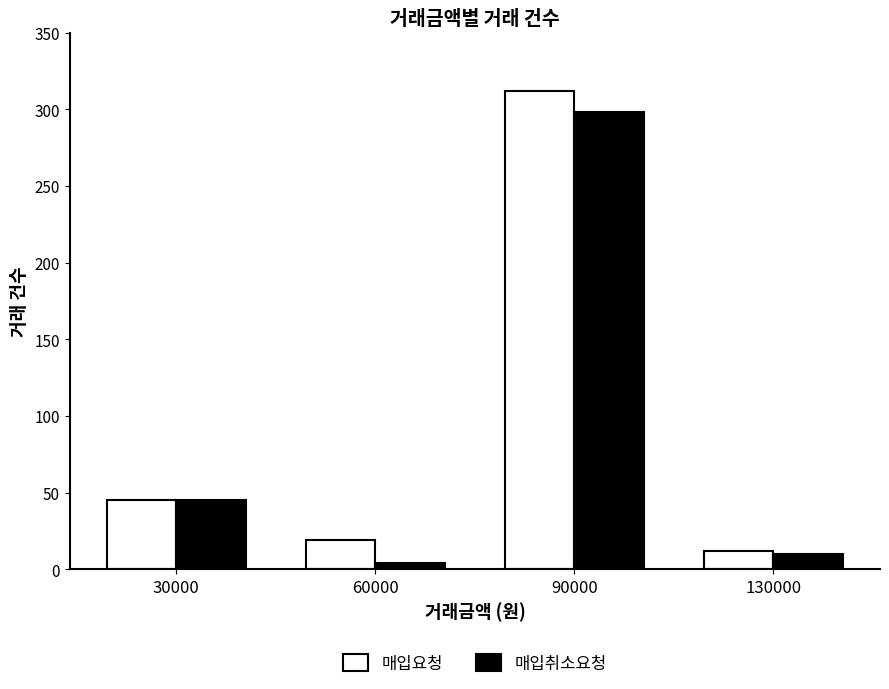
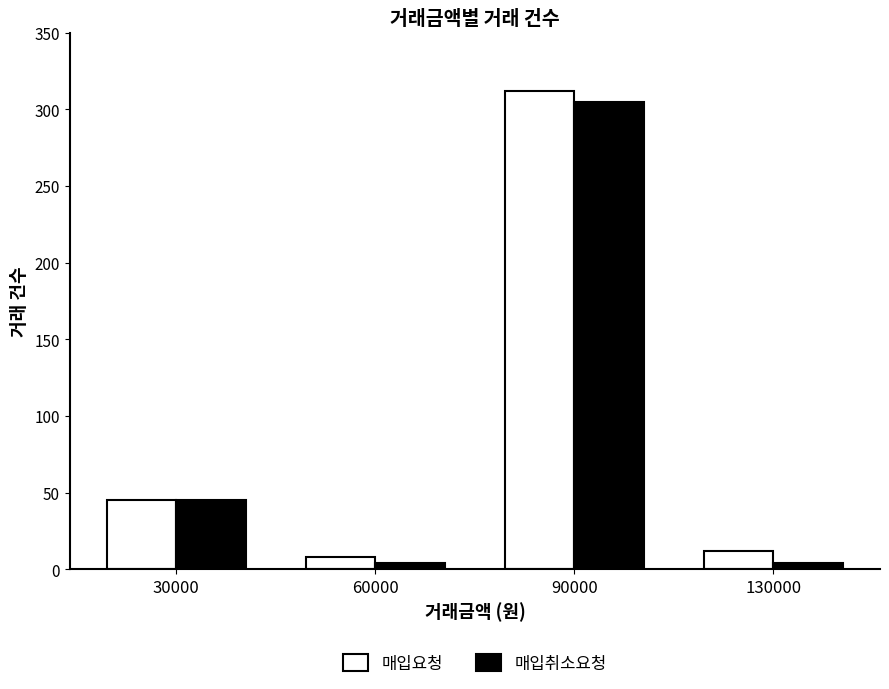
매입요청, 60000: 19 -> 8
매입취소요청, 90000: 298 -> 305
매입취소요청, 130000: 10 -> 4
